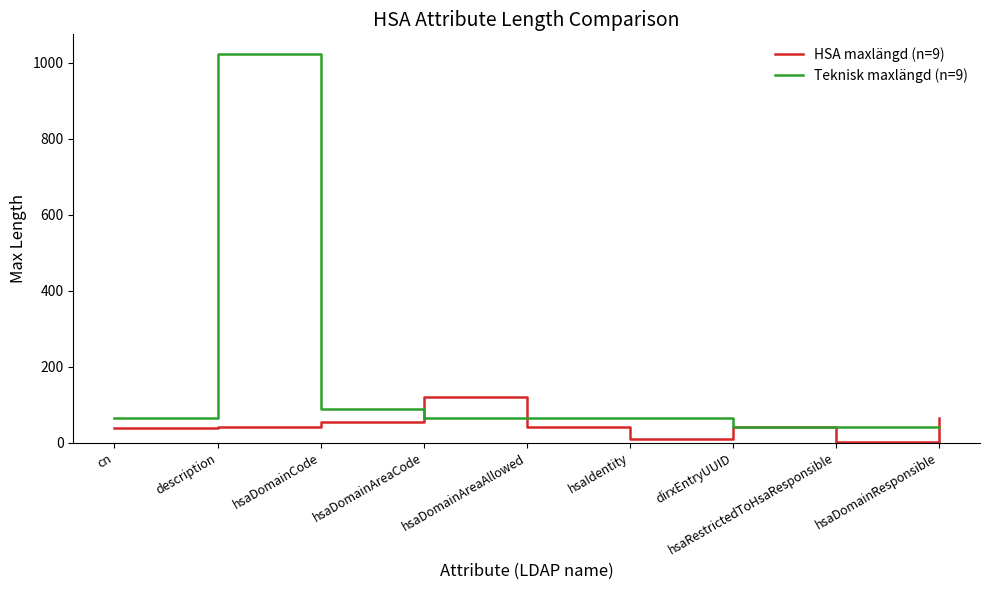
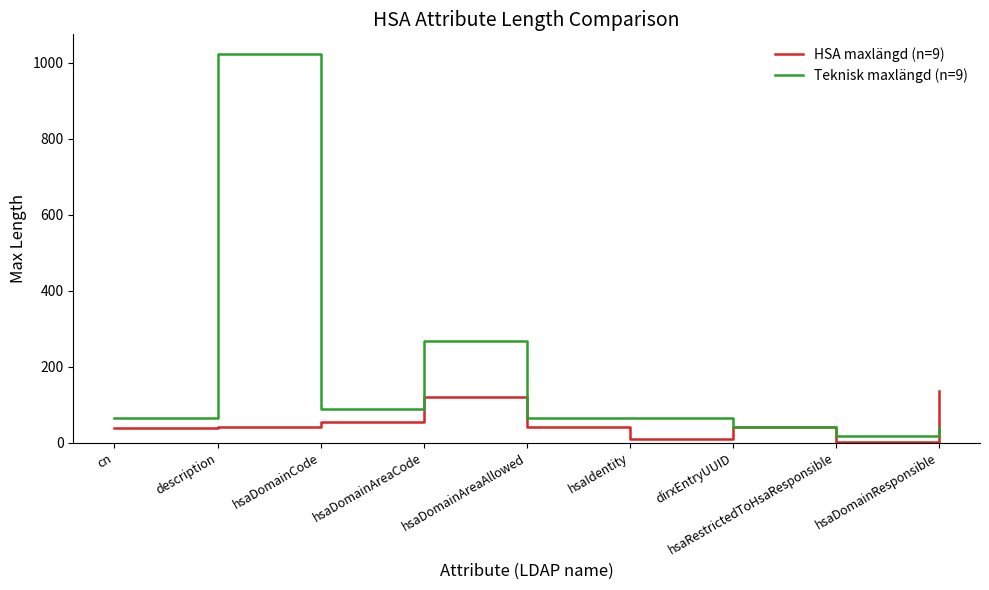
Teknisk maxlängd (n=9), hsaDomainAreaCode: 60 -> 270
Teknisk maxlängd (n=9), hsaRestrictedToHsaResponsible: 40 -> 20
HSA maxlängd (n=9), hsaDomainResponsible: 60 -> 140
